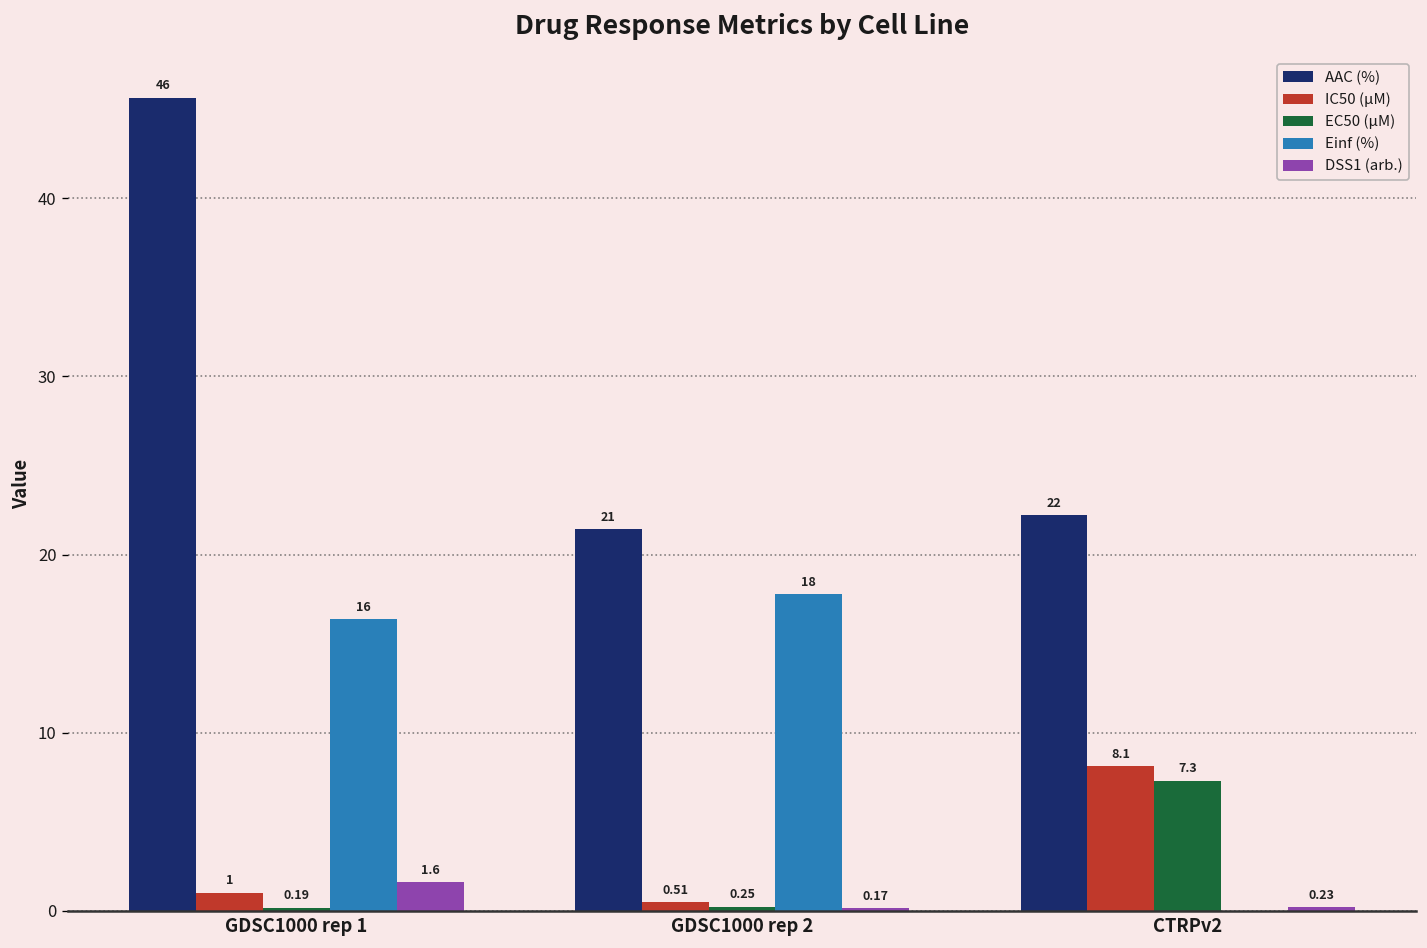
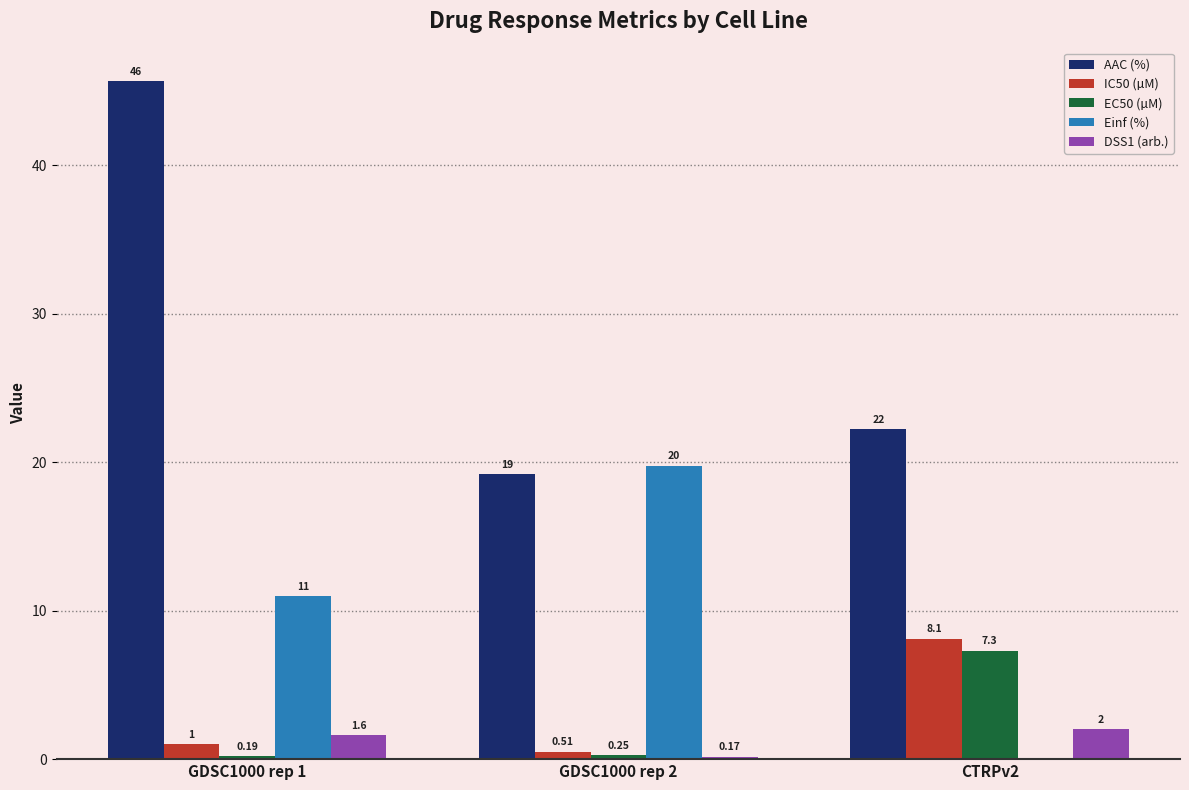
Einf (%), GDSC1000 rep 1: 16 -> 11
AAC (%), GDSC1000 rep 2: 21 -> 19
Einf (%), GDSC1000 rep 2: 18 -> 20
DSS1 (arb.), CTRPv2: 0.23 -> 2
